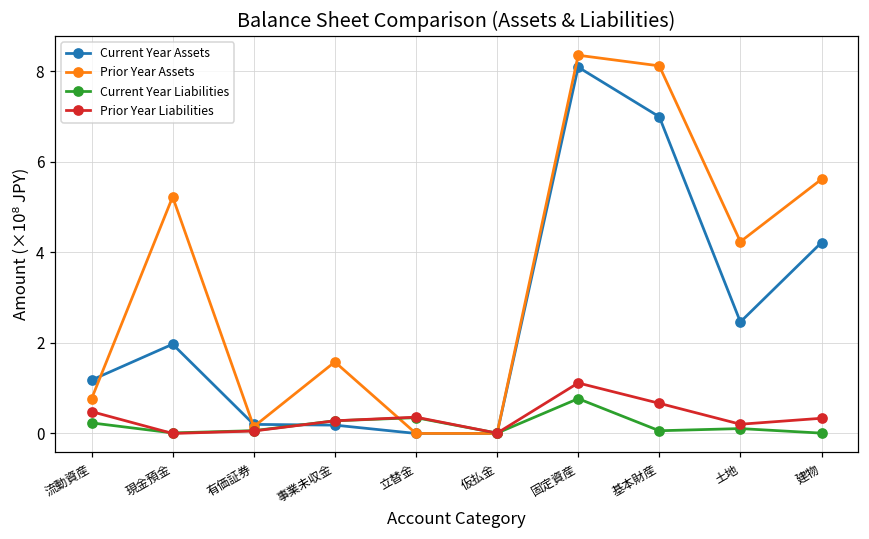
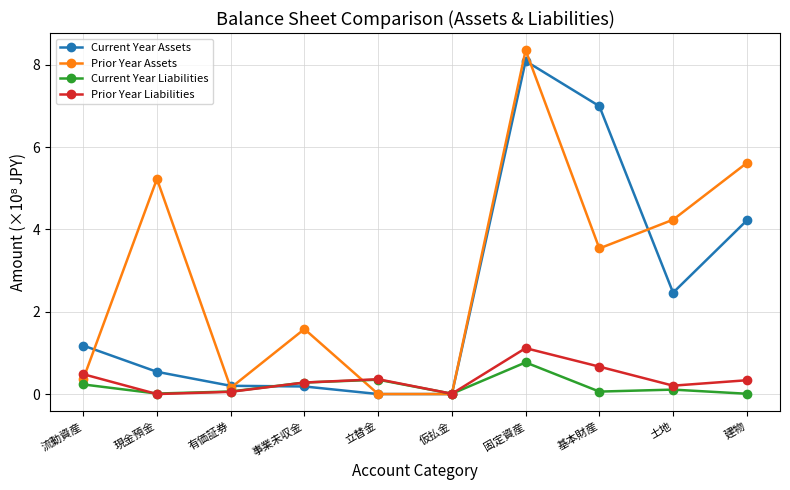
Prior Year Assets, 流動資産: 0.8 -> 0.4
Current Year Assets, 現金預金: 2.0 -> 0.5
Prior Year Assets, 基本財産: 8.1 -> 3.5
